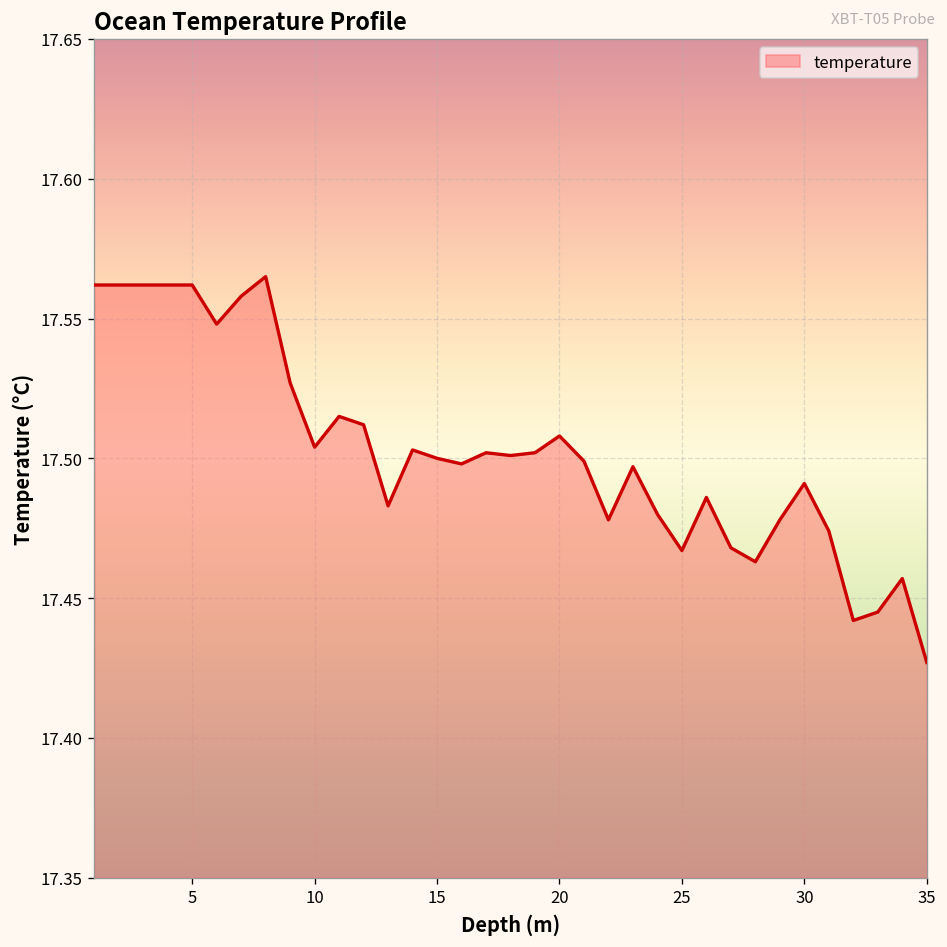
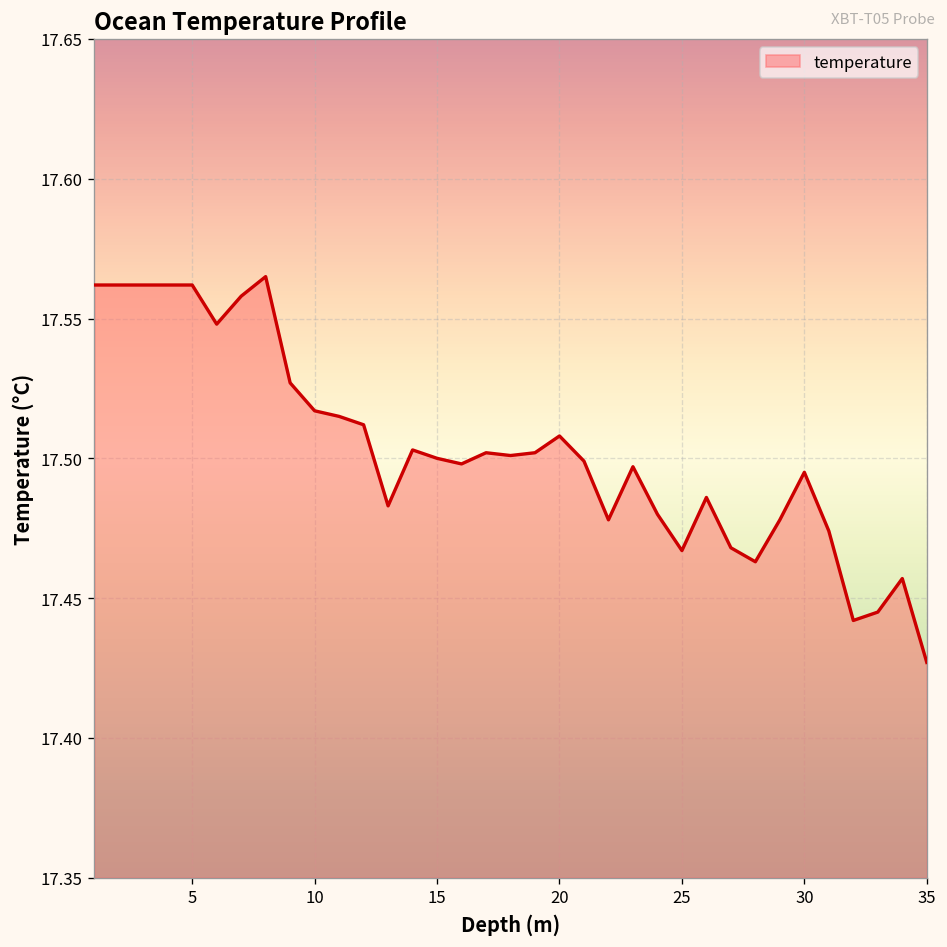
10: 17.504 -> 17.517
30: 17.491 -> 17.495
